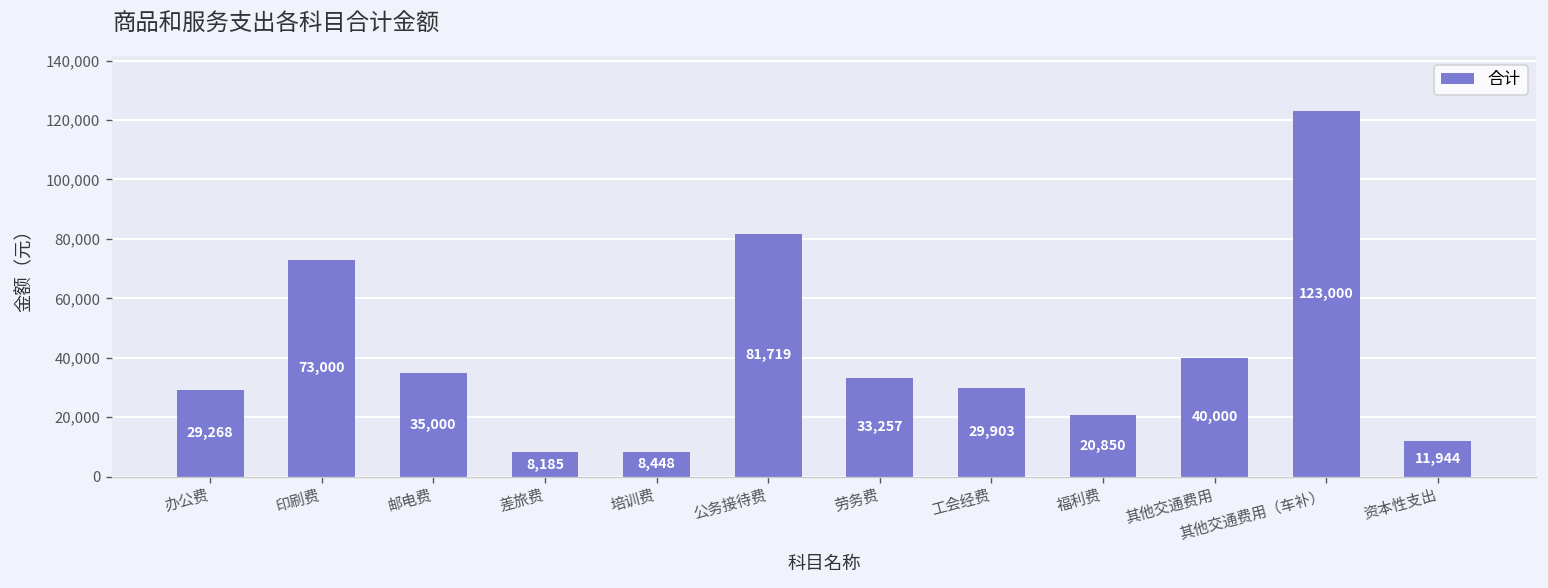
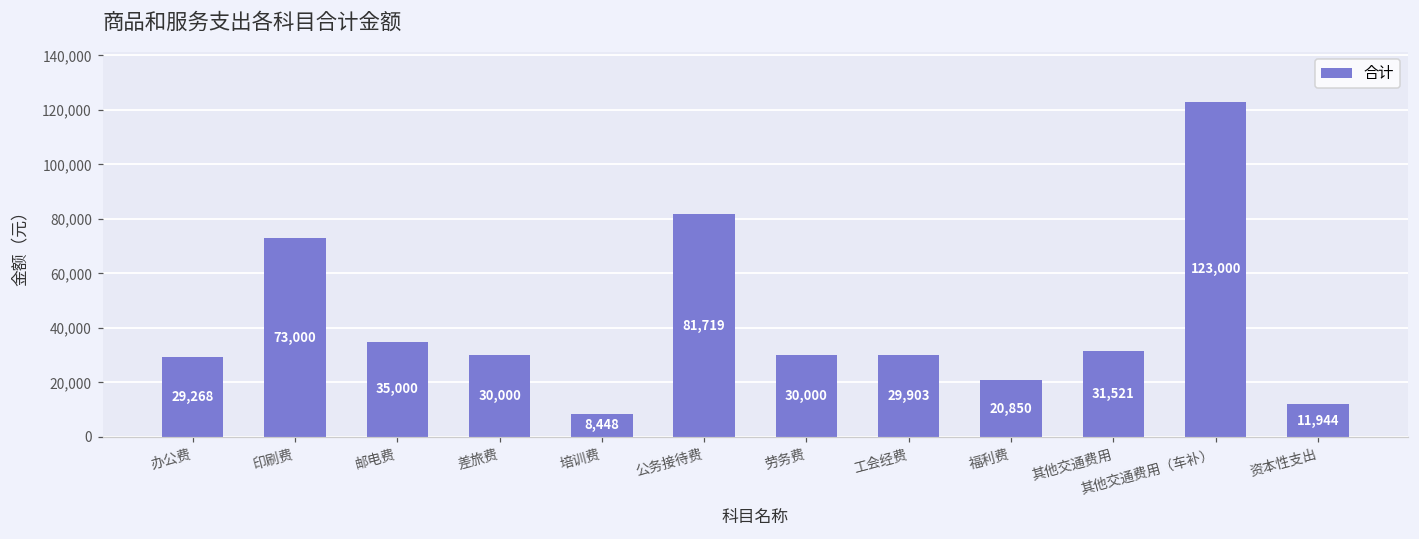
差旅费: 8,185 -> 30,000
劳务费: 33,257 -> 30,000
其他交通费用: 40,000 -> 31,521
